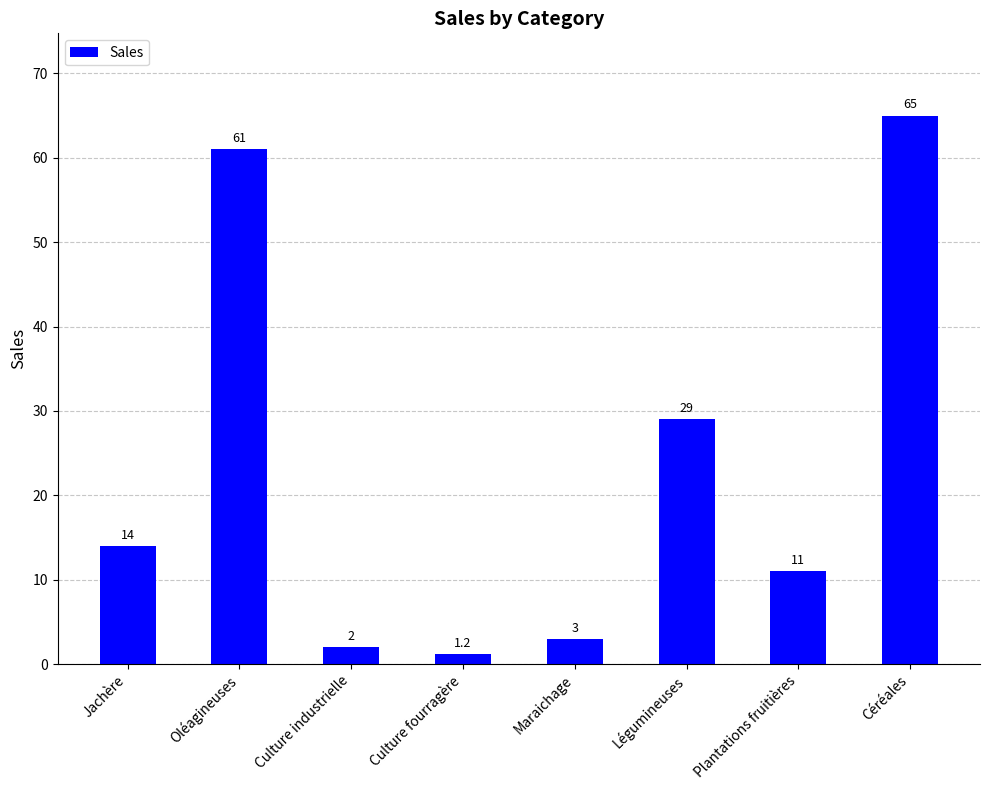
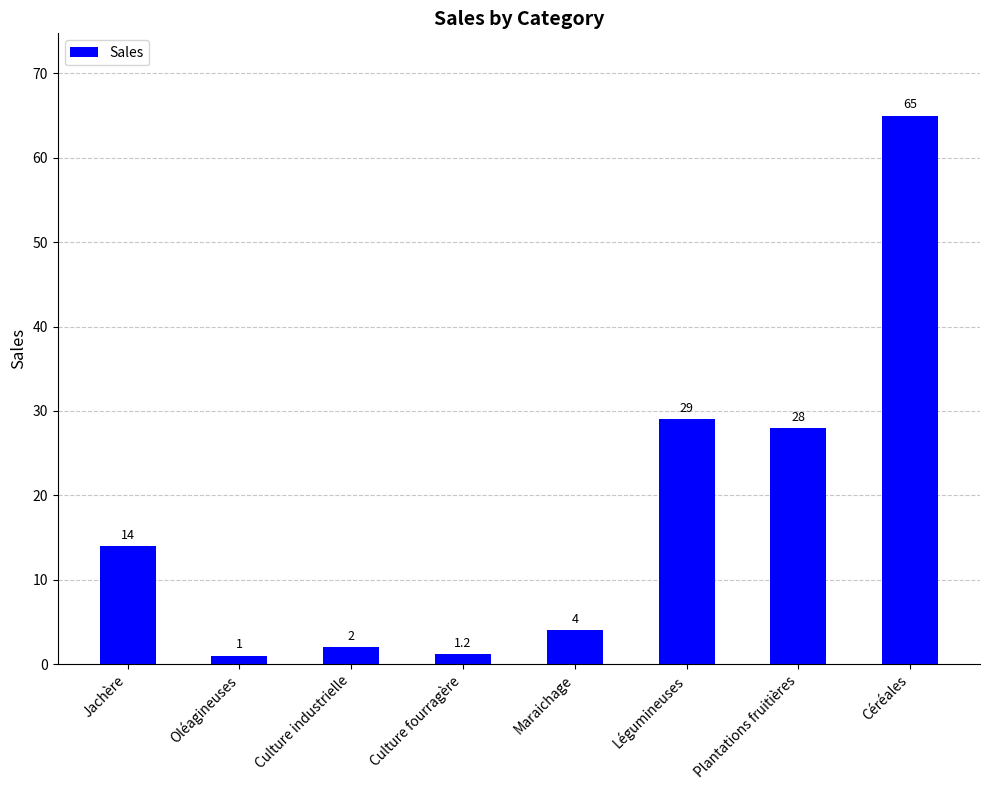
Oléagineuses: 61 -> 1
Maraichage: 3 -> 4
Plantations fruitières: 11 -> 28
